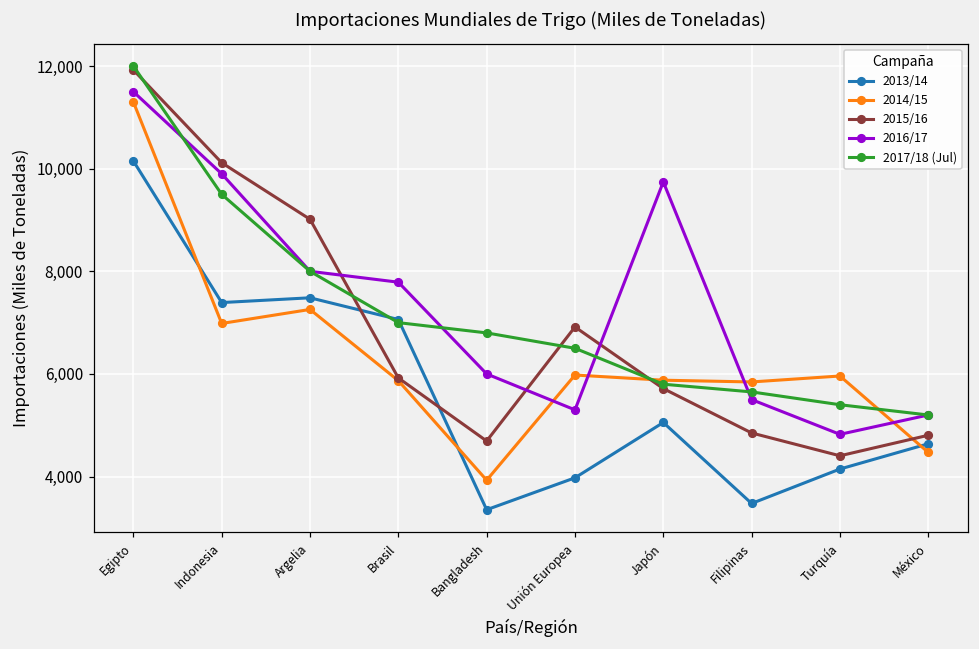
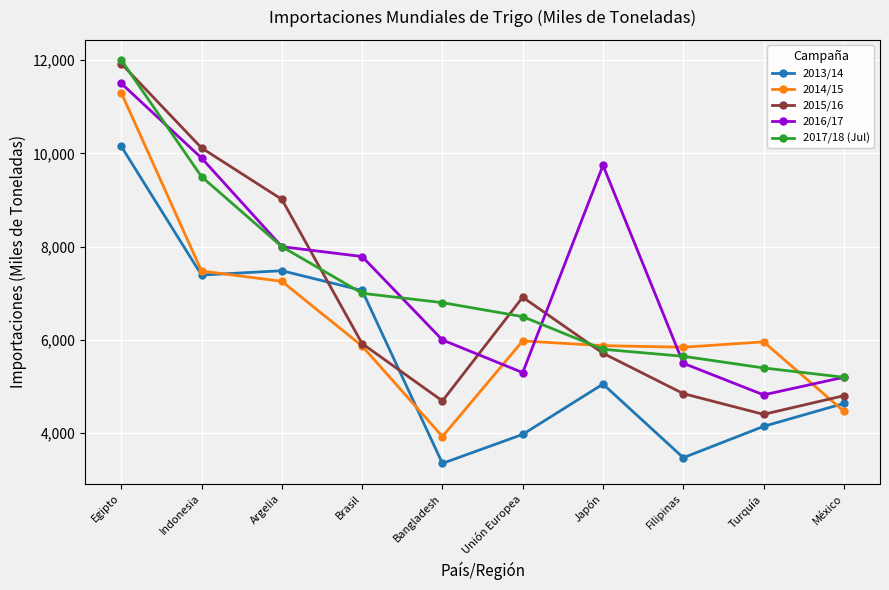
2014/15, Indonesia: 7,000 -> 7,500
